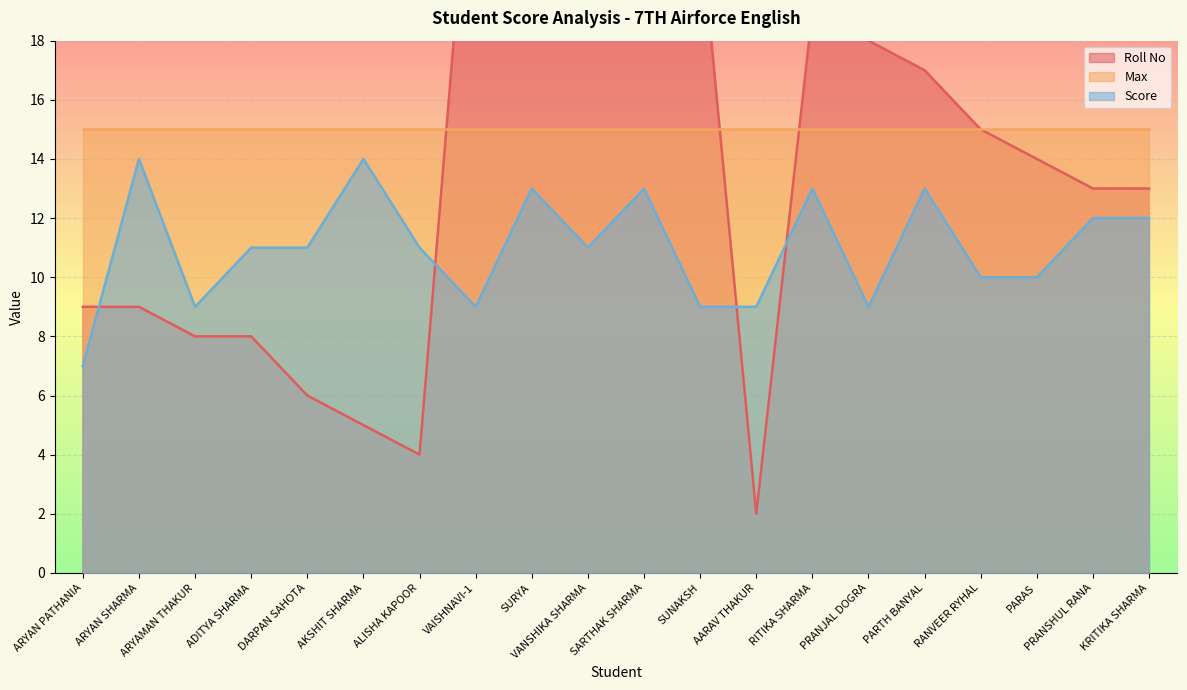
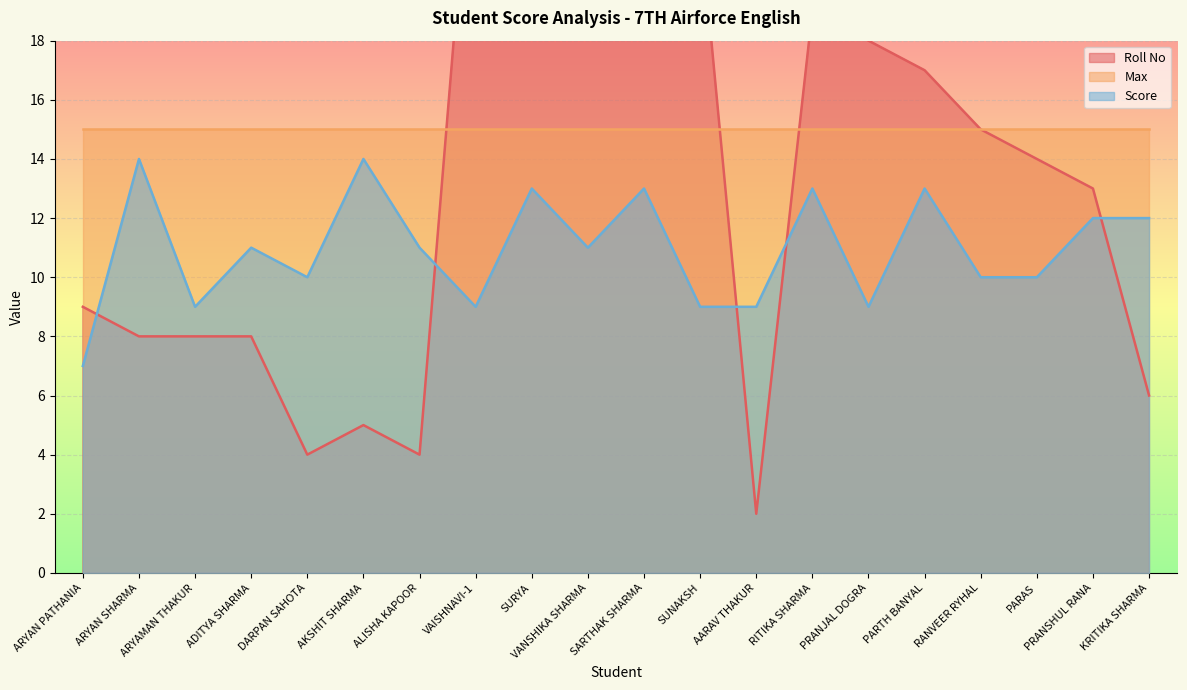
Roll No, ARYAN SHARMA: 9 -> 8
Roll No, DARPAN SAHOTA: 6 -> 4
Score, DARPAN SAHOTA: 11 -> 10
Roll No, KRITIKA SHARMA: 13 -> 6
